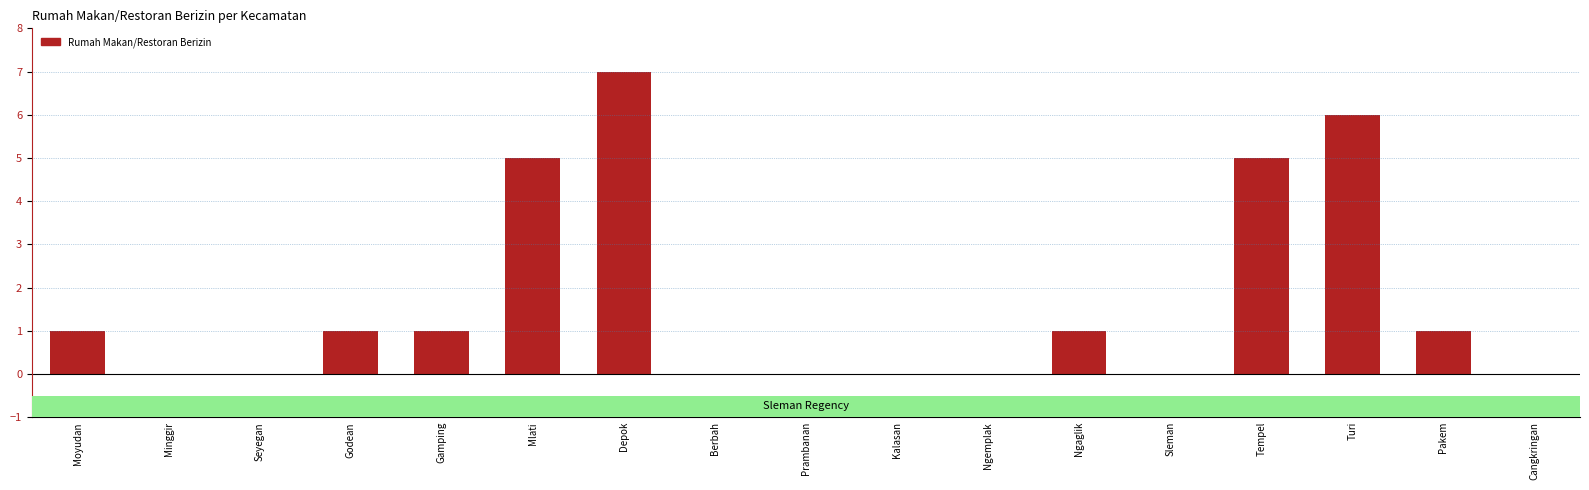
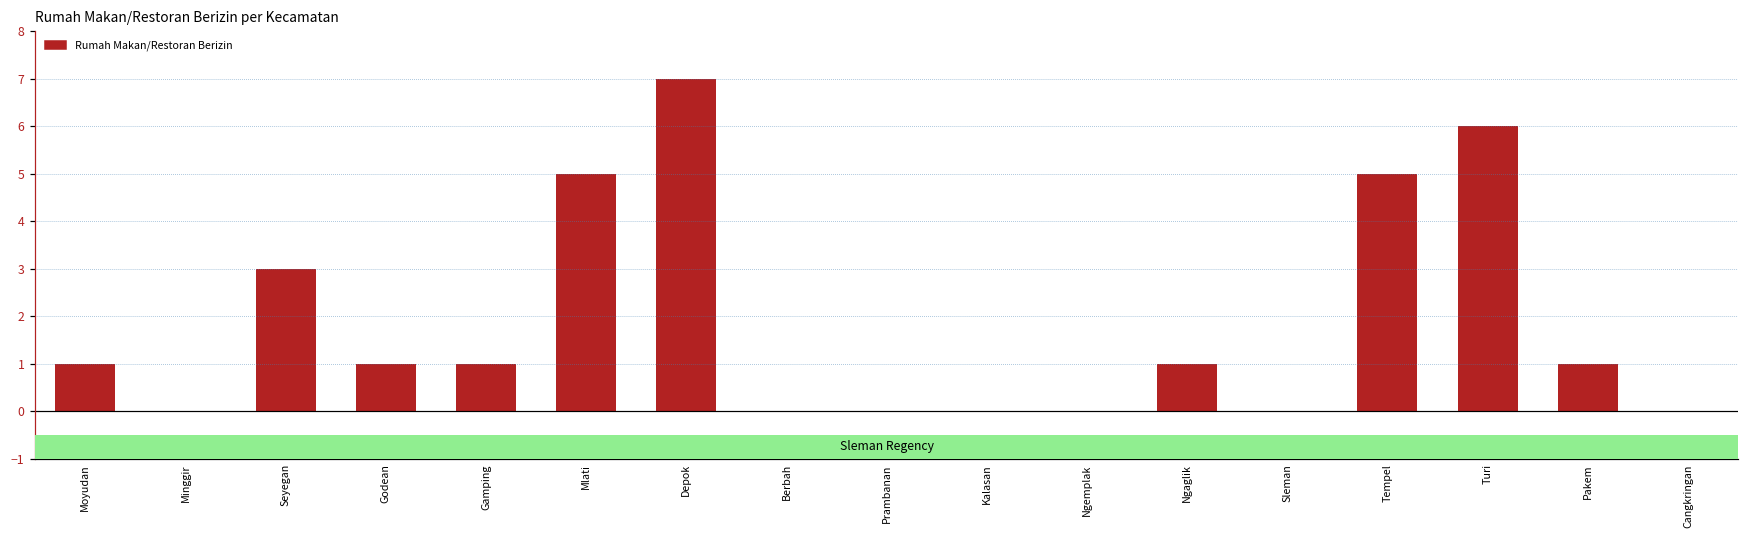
Seyegan: 0 -> 3
